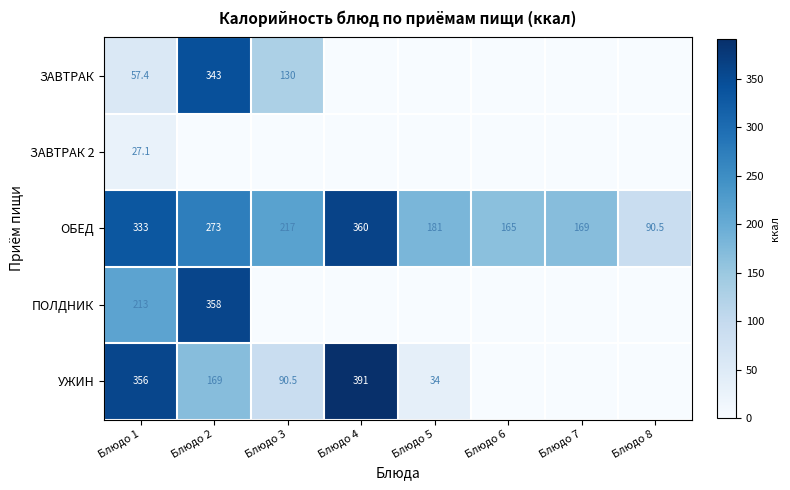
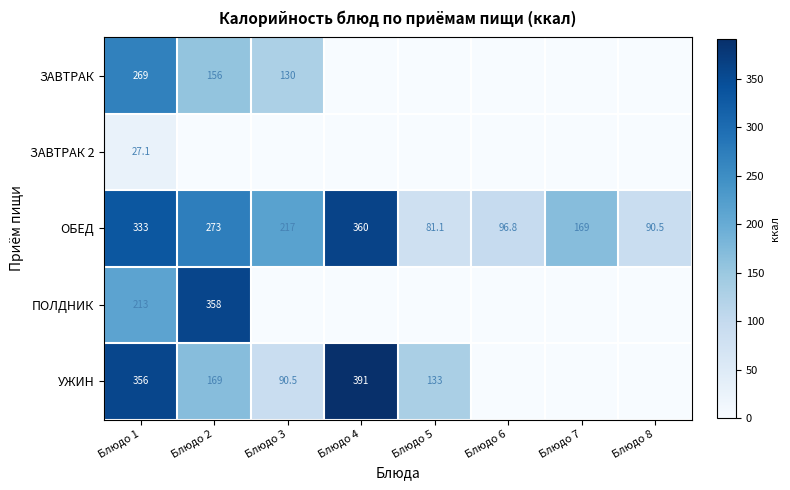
ЗАВТРАК, Блюдо 1: 57.4 -> 269
ЗАВТРАК, Блюдо 2: 343 -> 156
ОБЕД, Блюдо 5: 181 -> 81.1
ОБЕД, Блюдо 6: 165 -> 96.8
УЖИН, Блюдо 5: 34 -> 133
